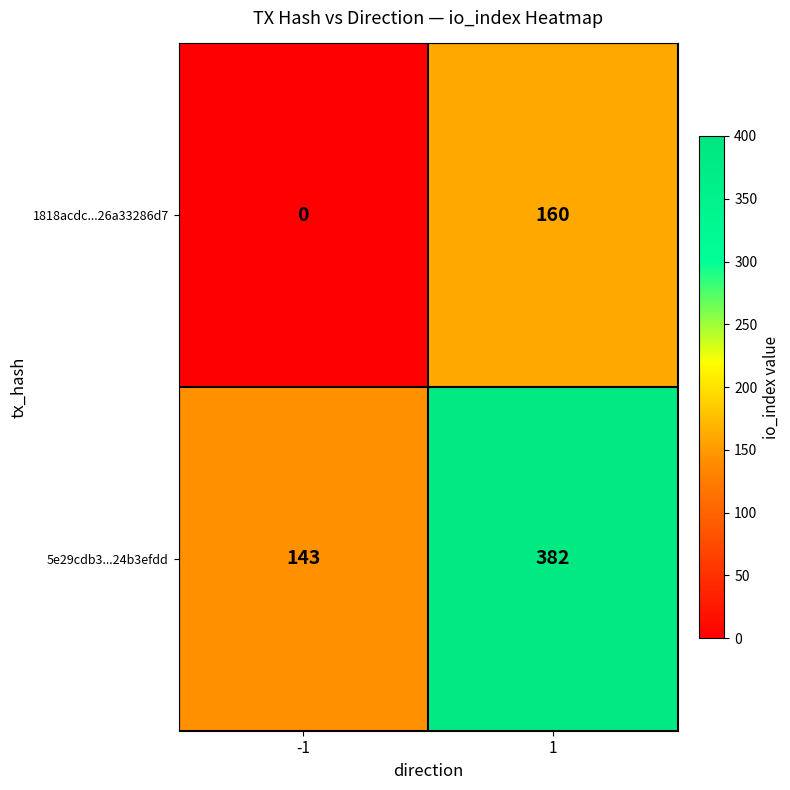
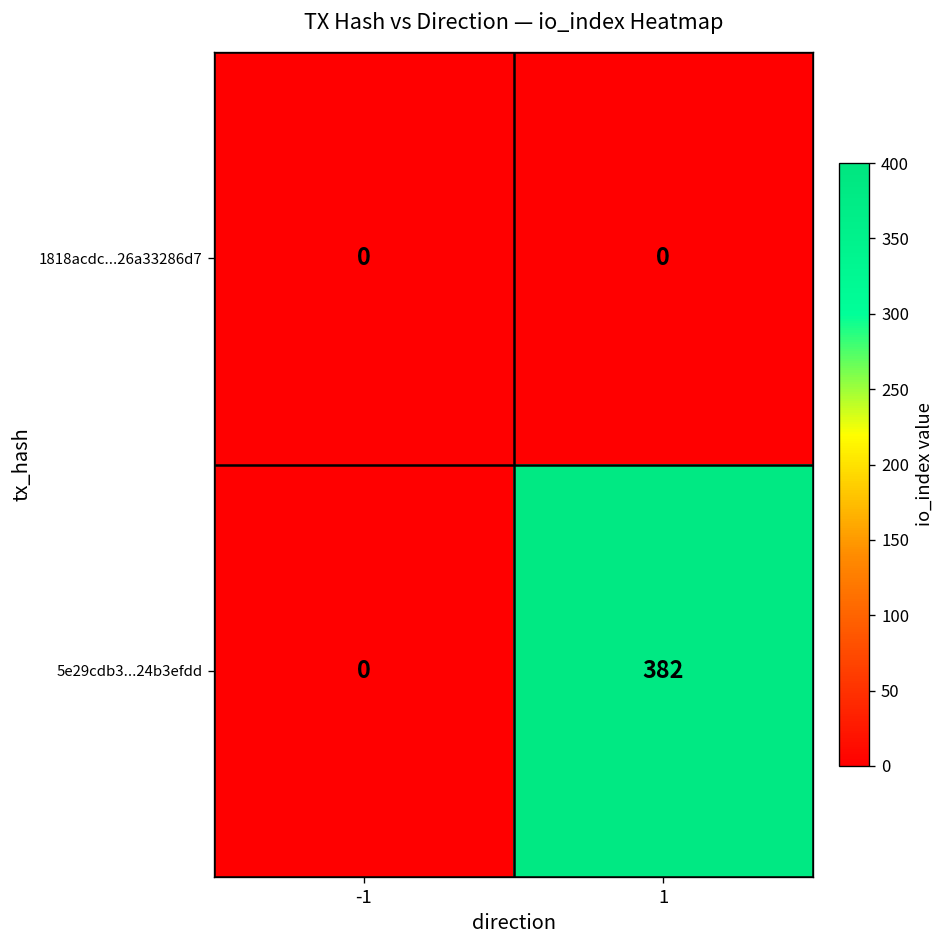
1818acdc...26a33286d7, 1: 160 -> 0
5e29cdb3...24b3efdd, -1: 143 -> 0
